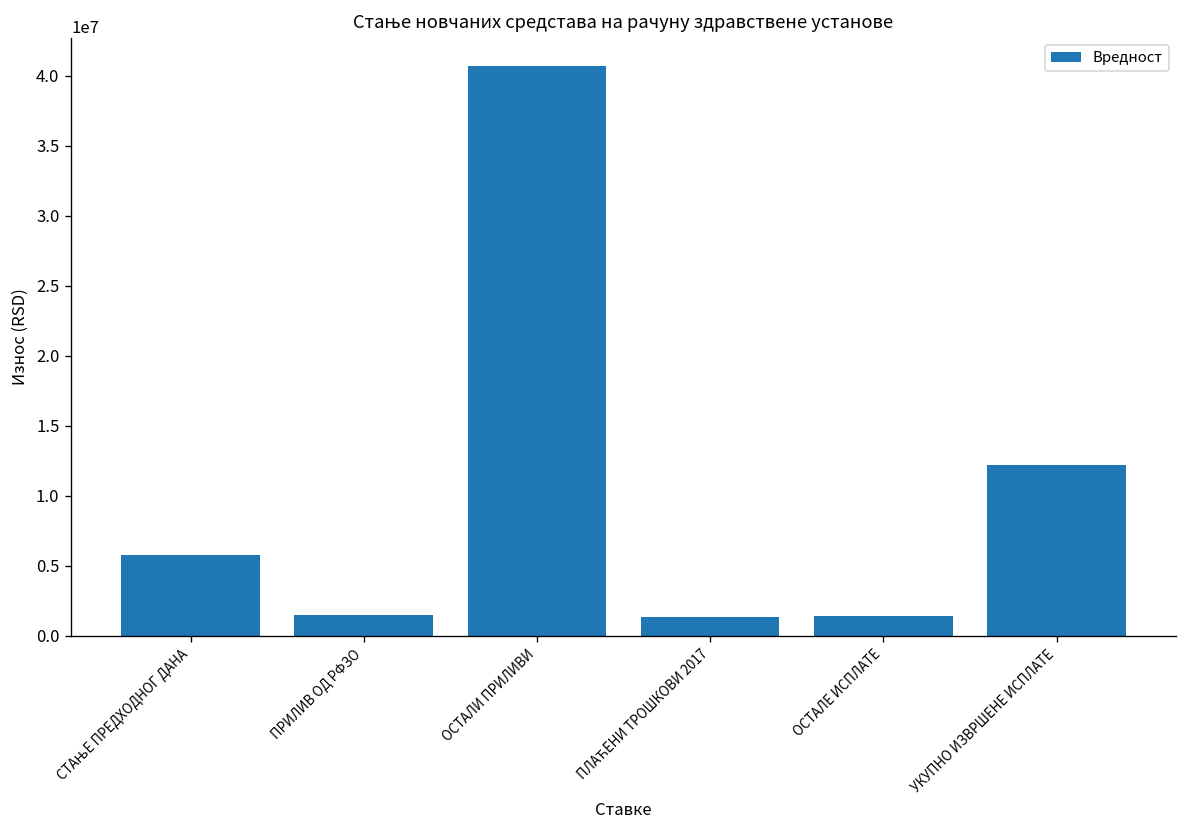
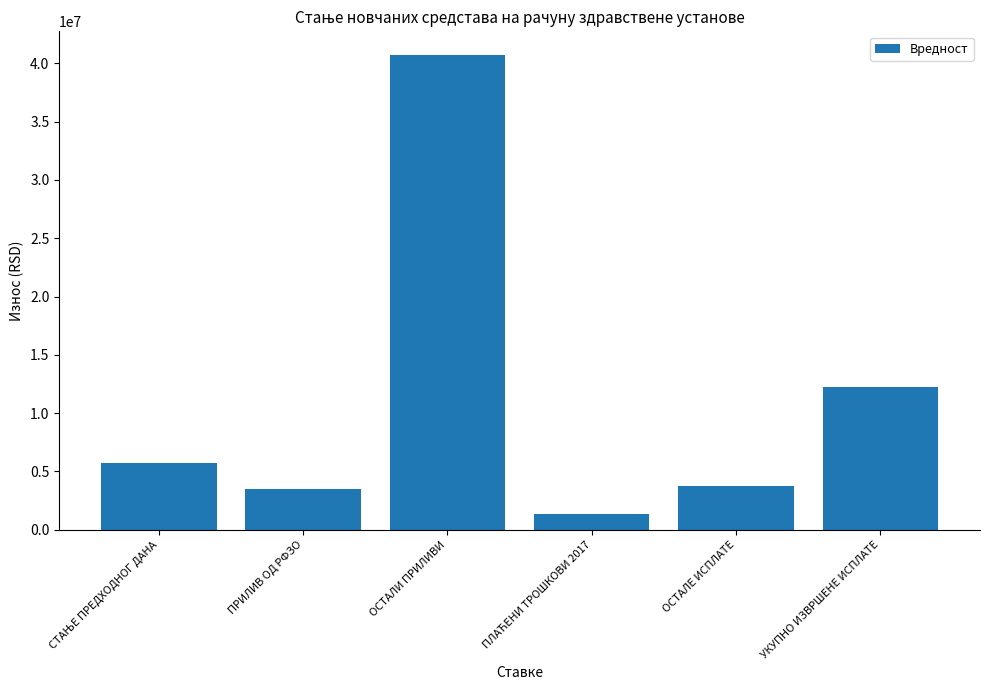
ПРИЛИВ ОД РФЗО: 1500000 -> 3500000
ОСТАЛЕ ИСПЛАТЕ: 1400000 -> 3800000
